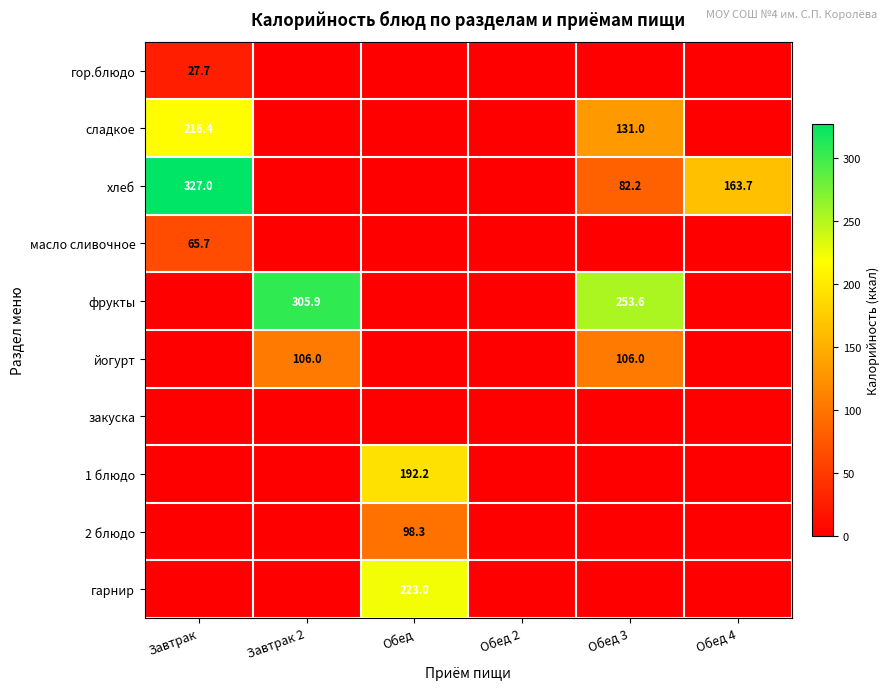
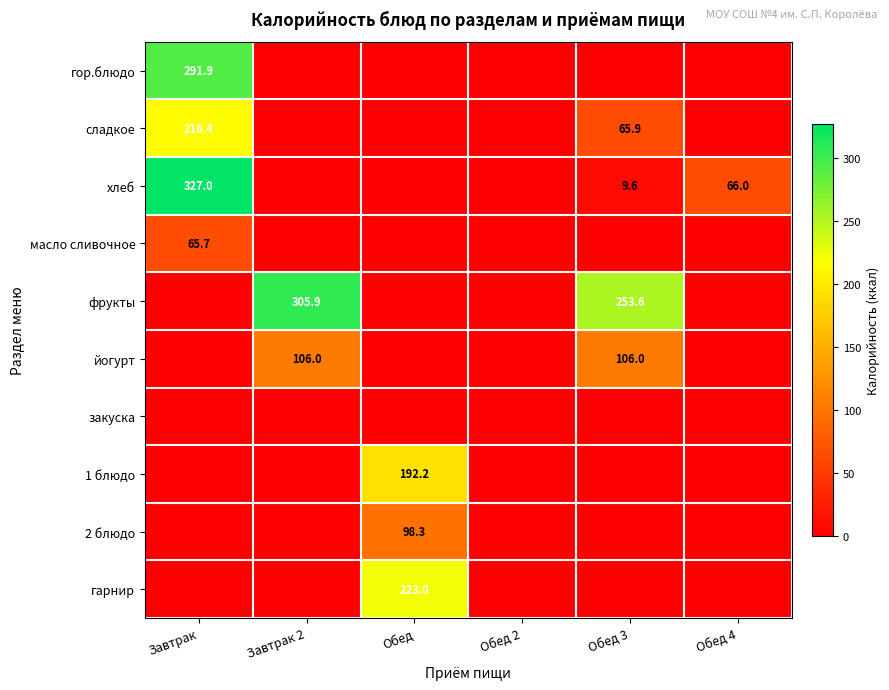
гор.блюдо, Завтрак: 27.7 -> 291.9
сладкое, Обед 3: 131.0 -> 65.9
хлеб, Обед 3: 82.2 -> 9.6
хлеб, Обед 4: 163.7 -> 66.0
